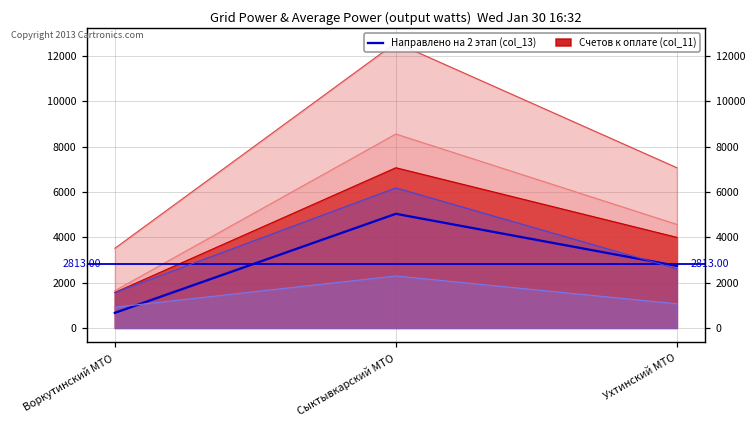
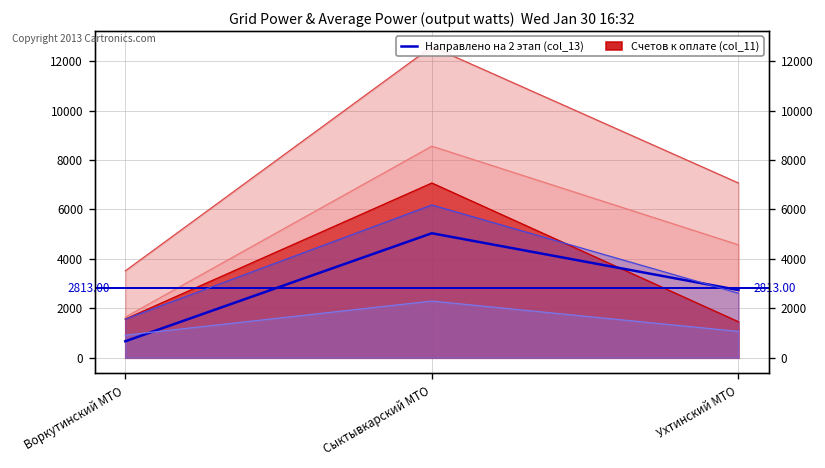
Счетов к оплате (col_11), Ухтинский МТО: 4000 -> 1500
